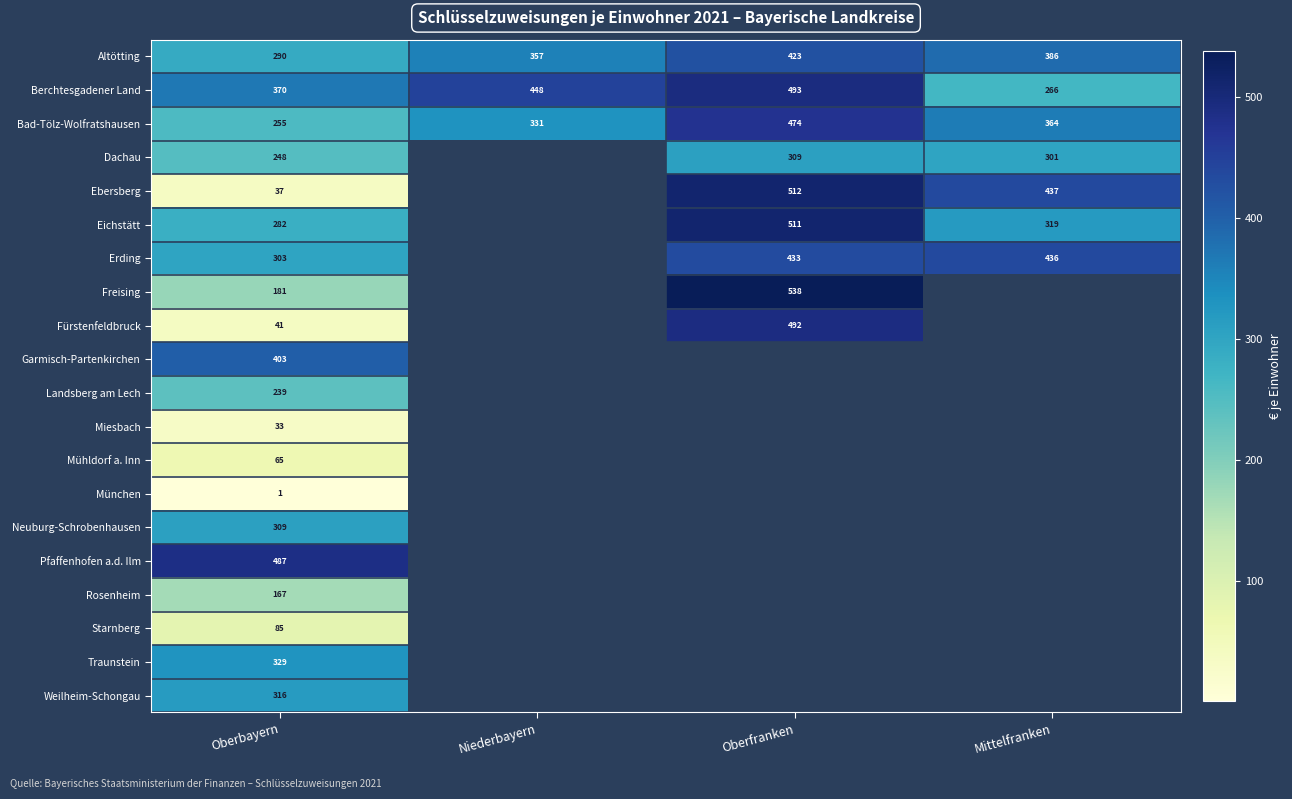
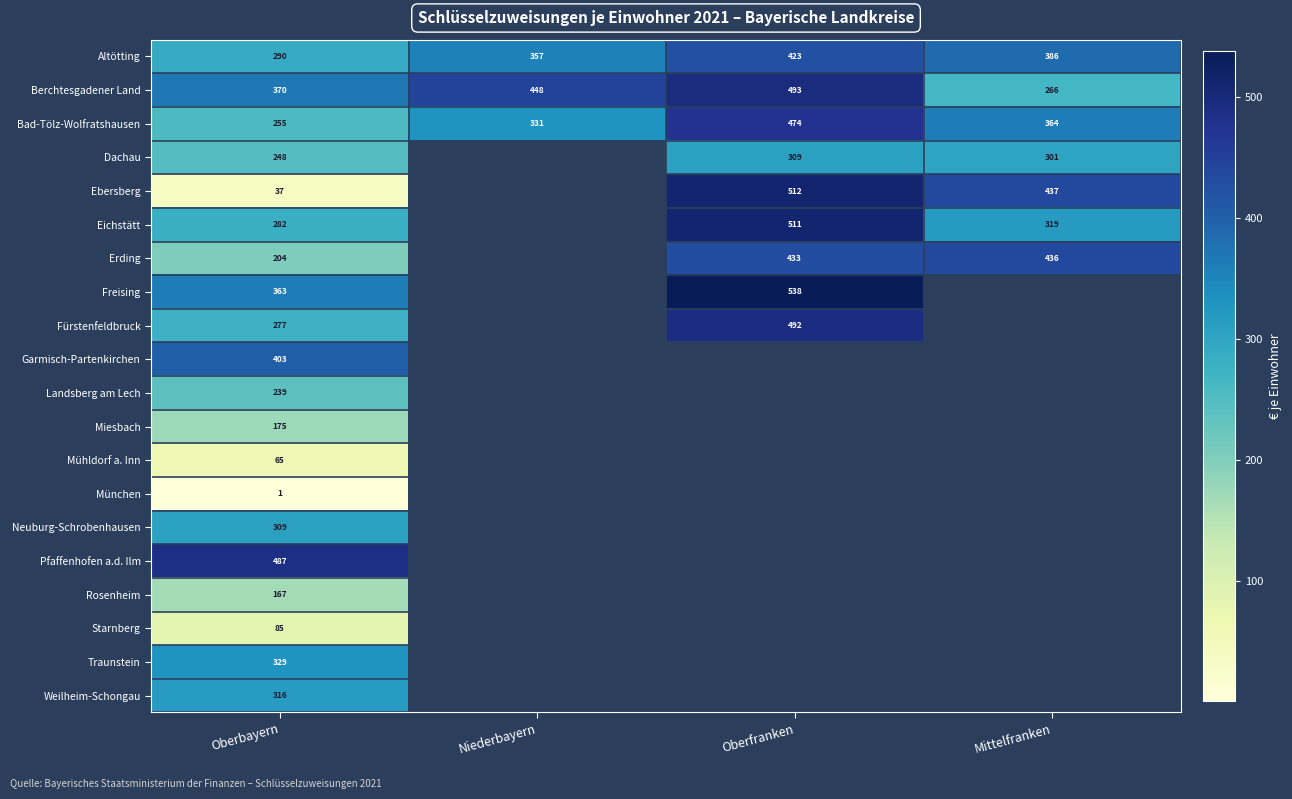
Erding, Oberbayern: 303 -> 204
Freising, Oberbayern: 181 -> 363
Fürstenfeldbruck, Oberbayern: 41 -> 277
Miesbach, Oberbayern: 33 -> 175
